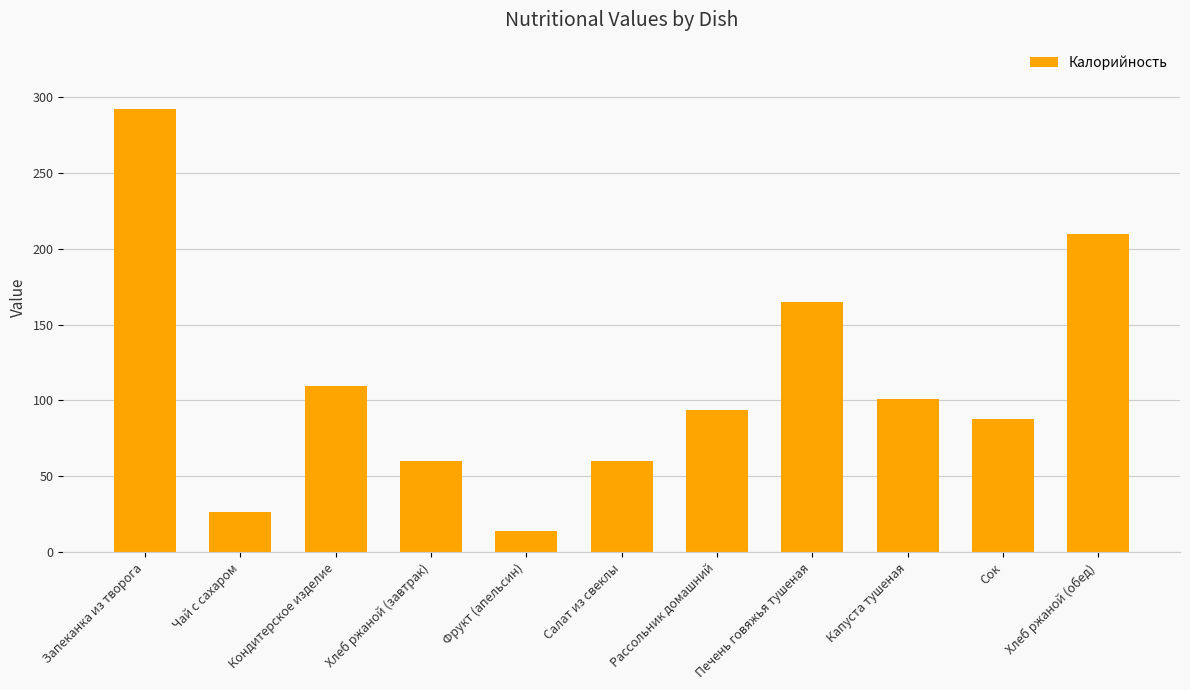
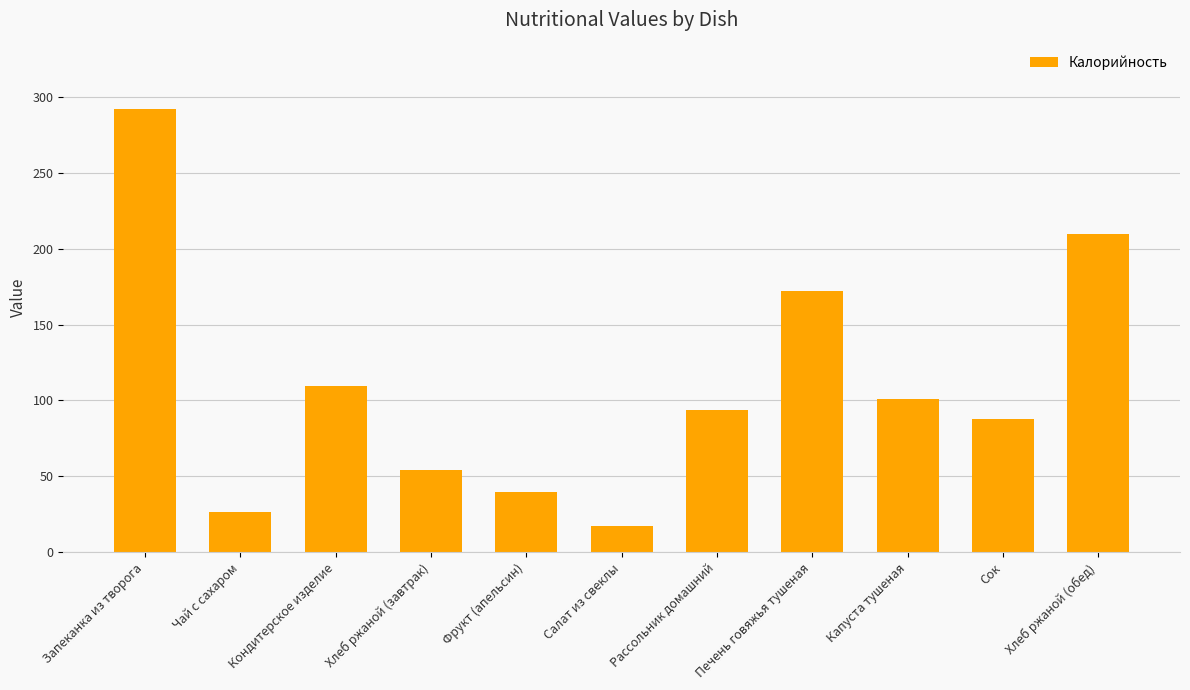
Хлеб ржаной (завтрак): 60 -> 54
Фрукт (апельсин): 14 -> 40
Салат из свеклы: 60 -> 17
Печень говяжья тушеная: 165 -> 172
